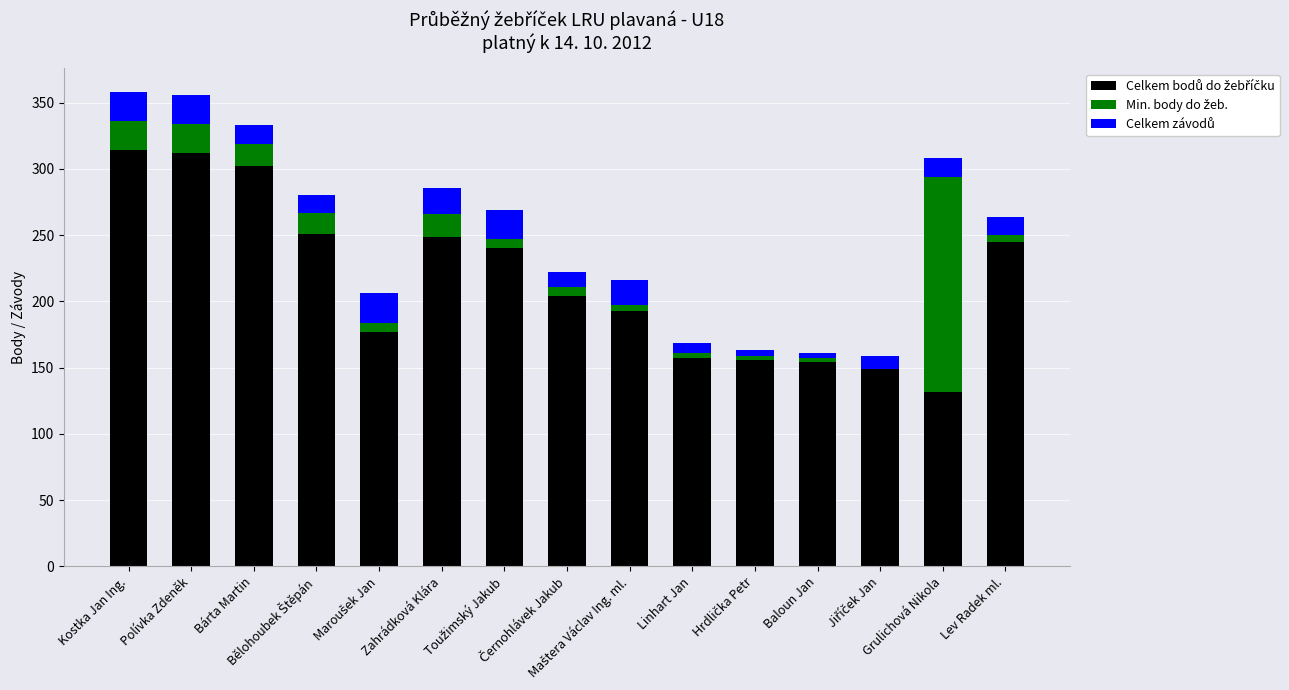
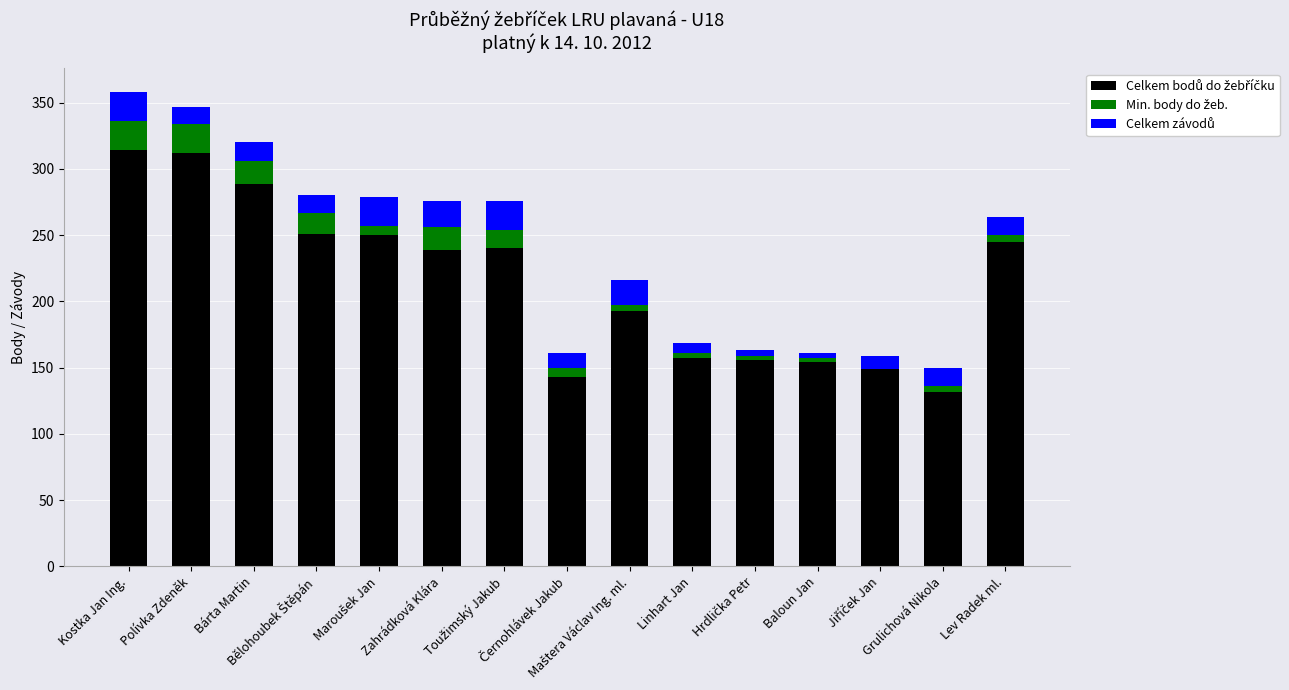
Celkem závodů, Polívka Zdeněk: 22 -> 13
Celkem bodů do žebříčku, Bárta Martin: 302 -> 289
Celkem bodů do žebříčku, Maroušek Jan: 177 -> 250
Celkem bodů do žebříčku, Zahrádková Klára: 249 -> 239
Min. body do žeb., Toužimský Jakub: 7 -> 14
Celkem bodů do žebříčku, Černohlávek Jakub: 204 -> 143
Min. body do žeb., Grulichová Nikola: 162 -> 4
